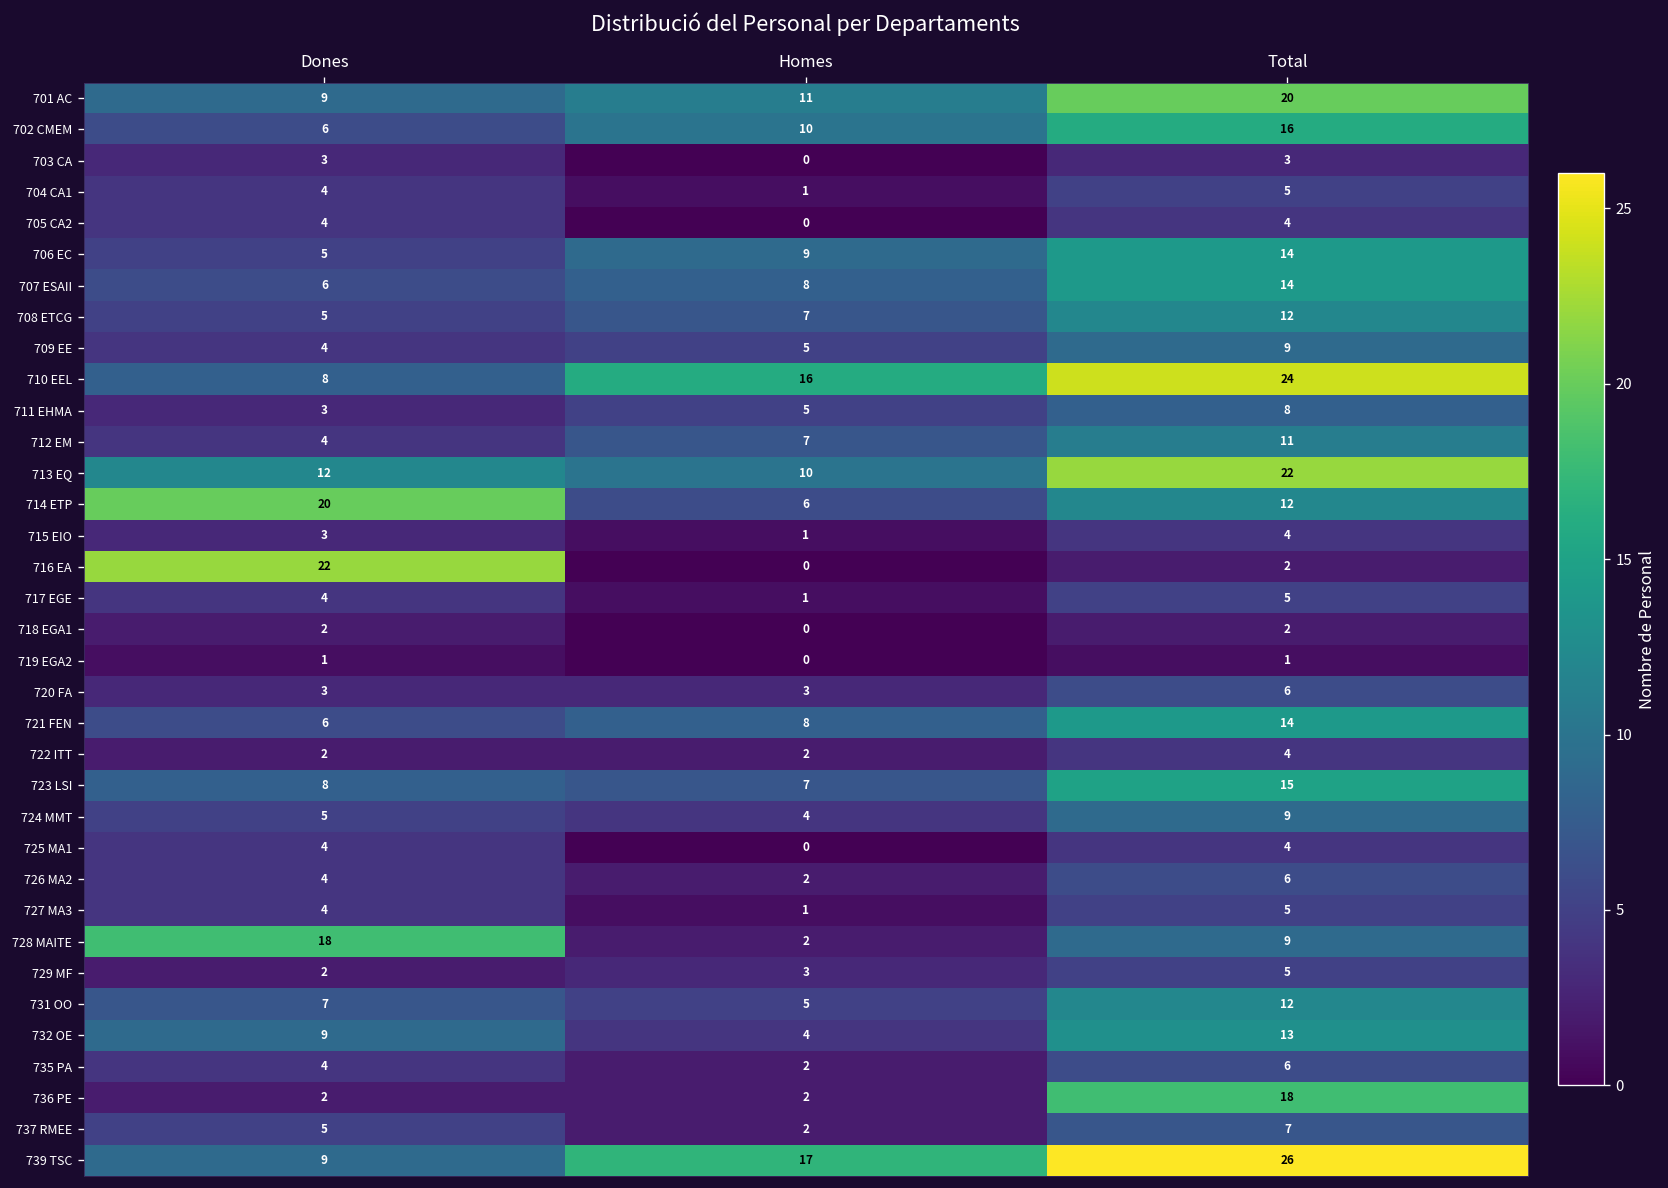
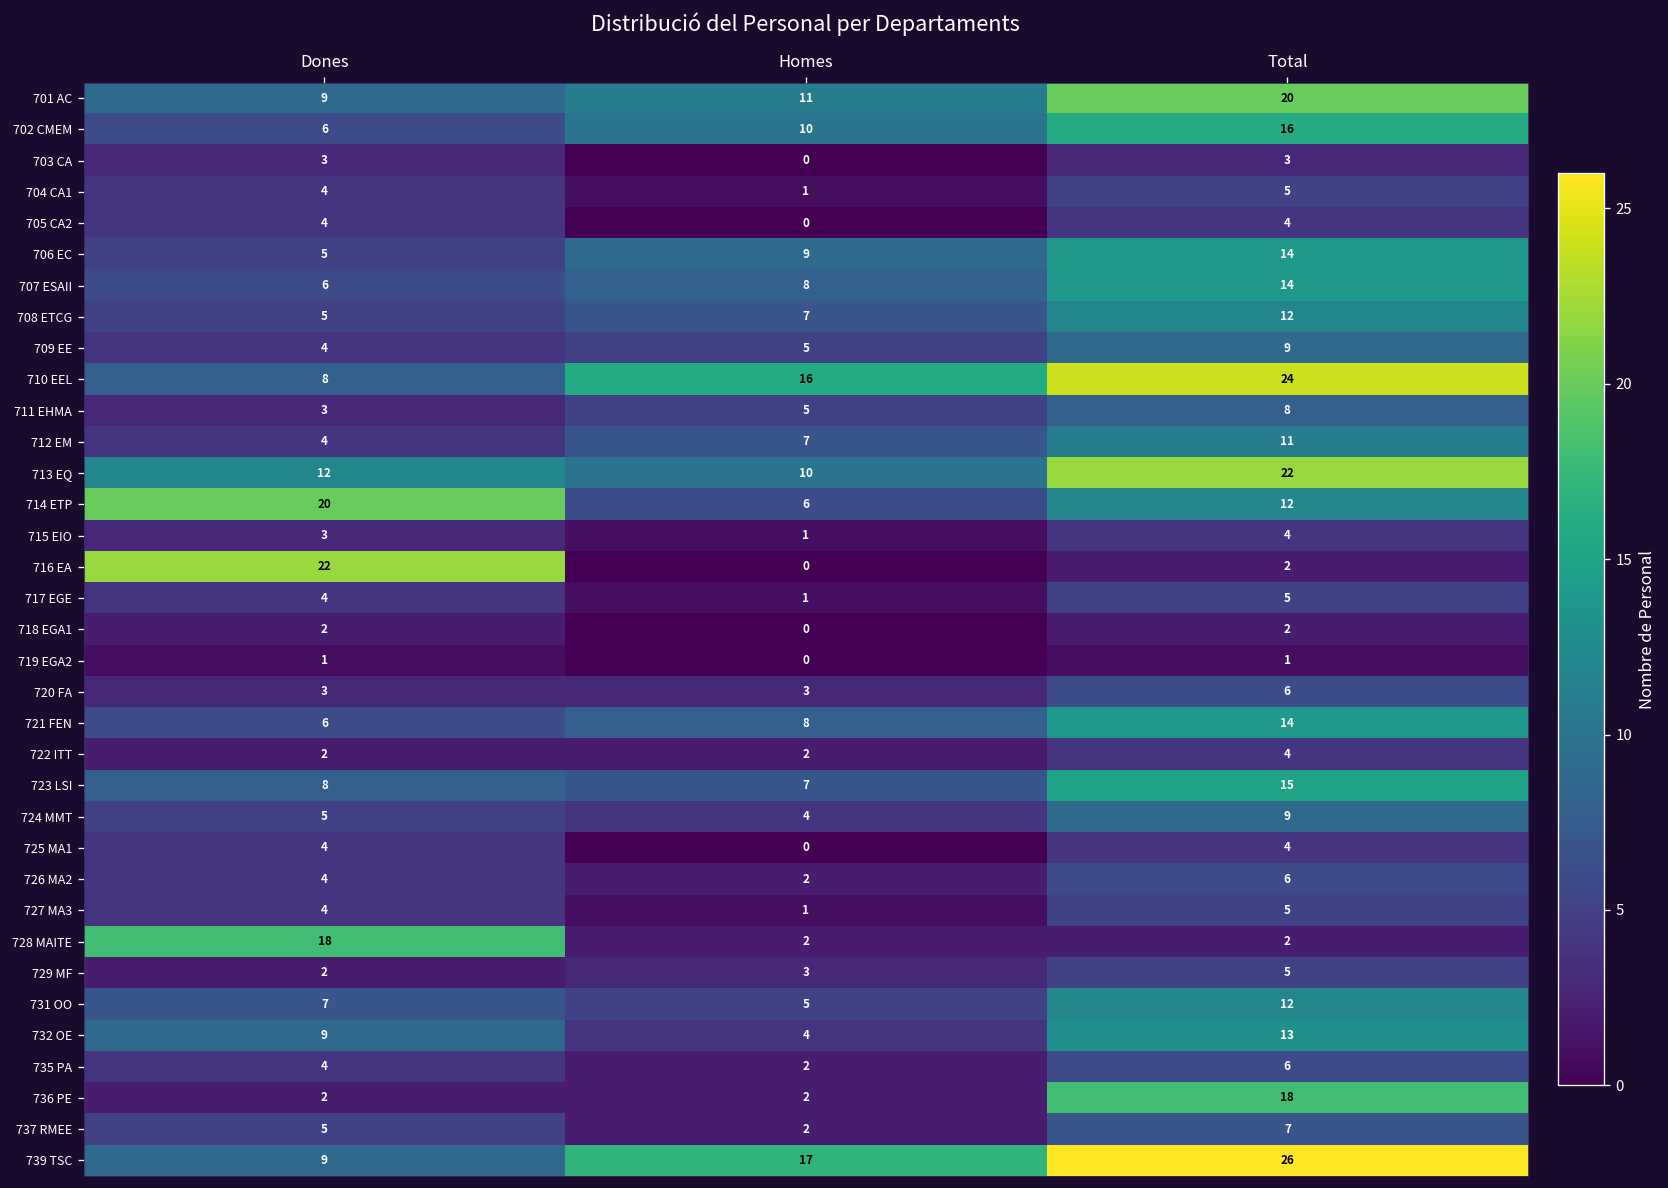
728 MAITE, Total: 9 -> 2
